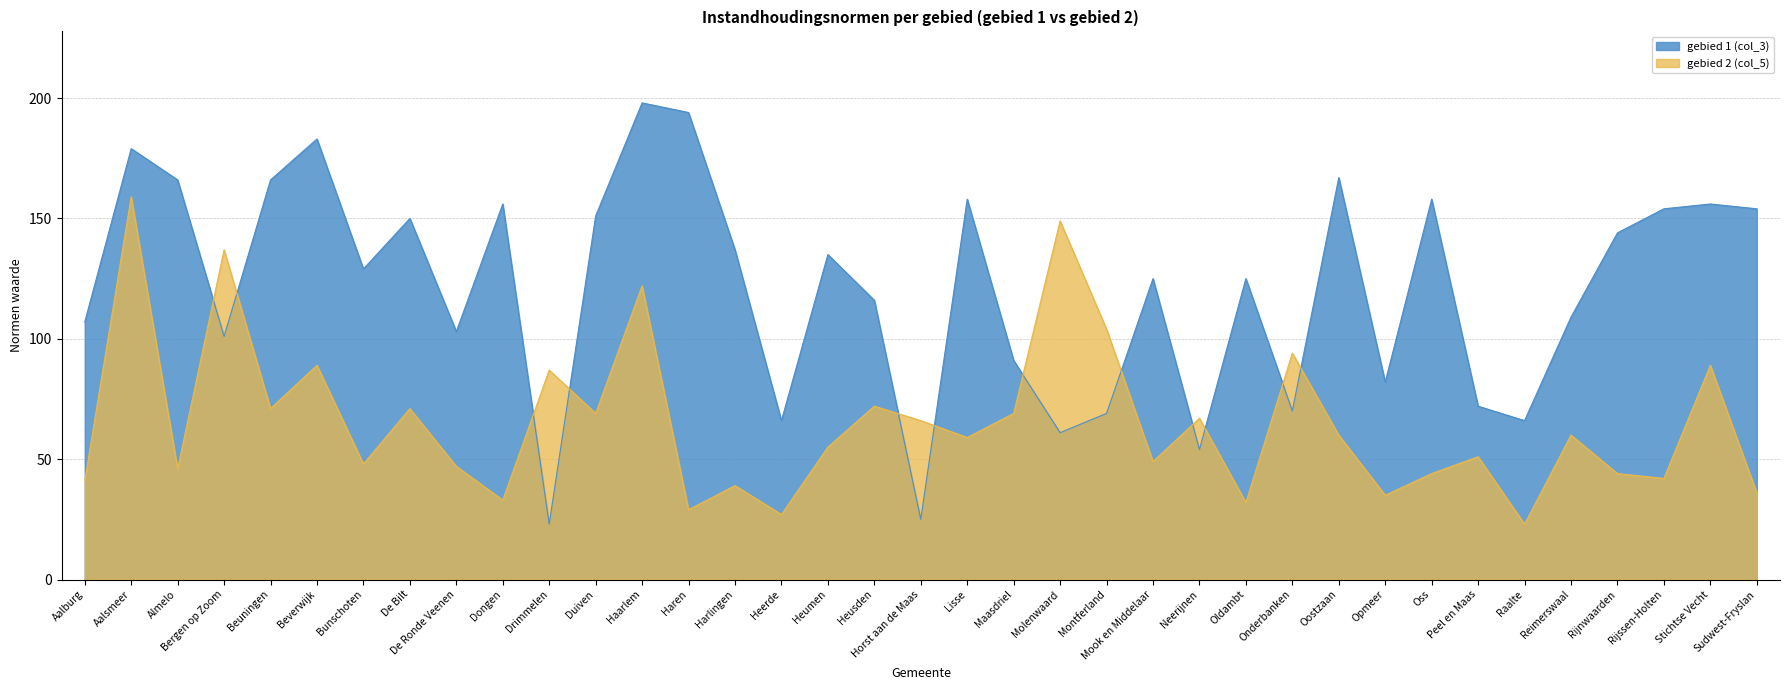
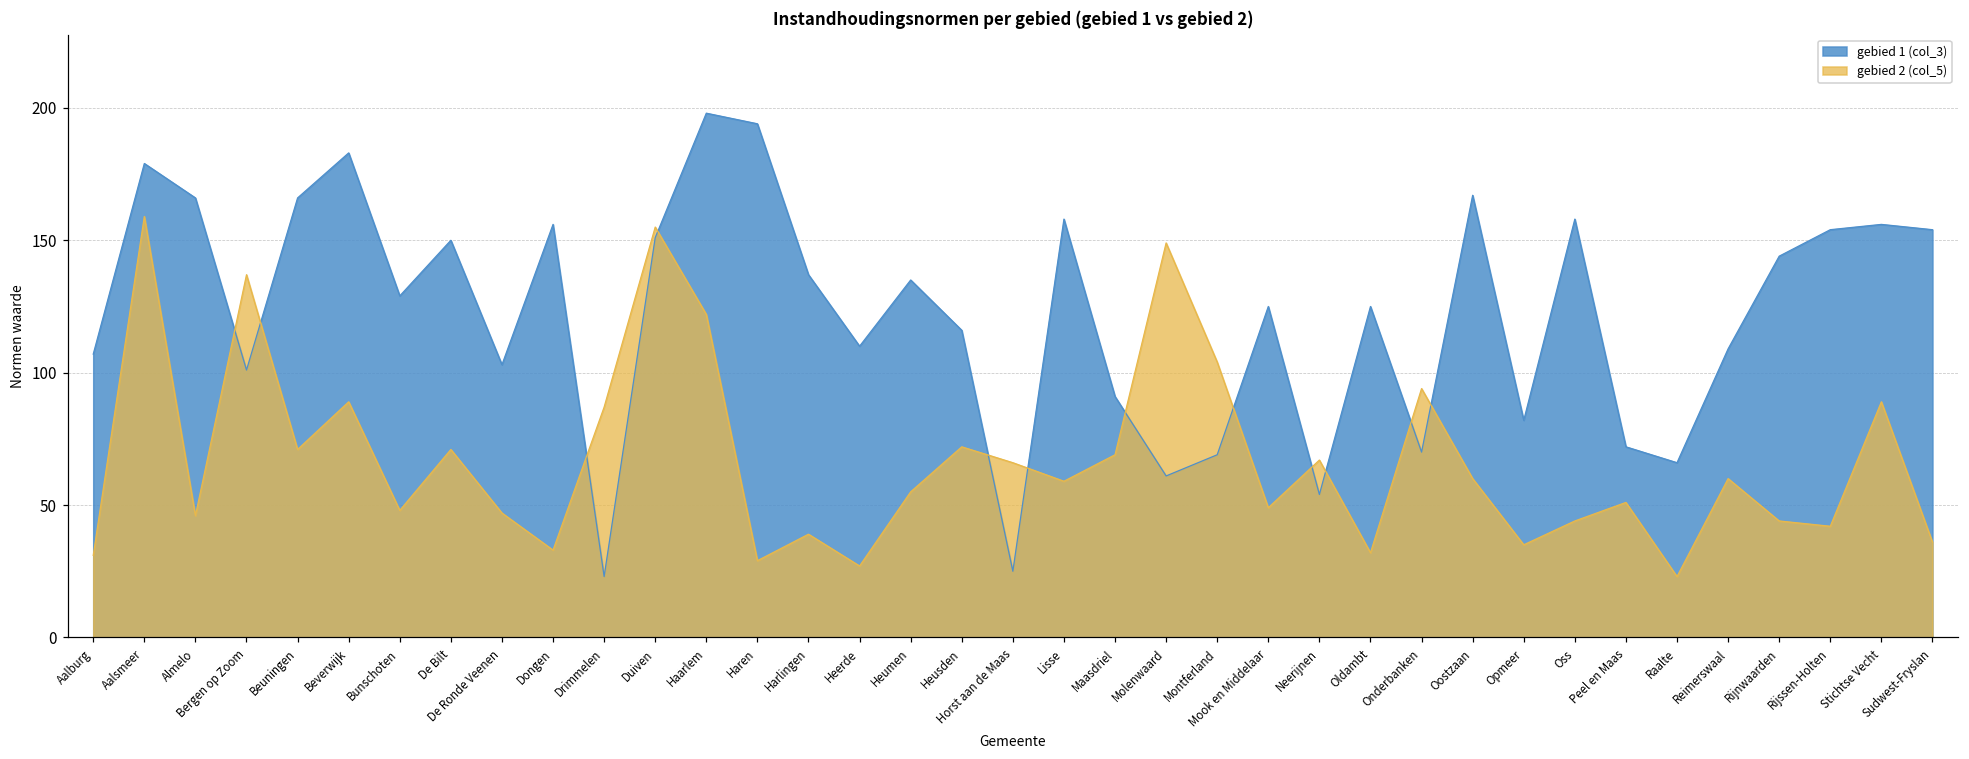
gebied 2 (col_5), Aalburg: 41 -> 31
gebied 2 (col_5), Duiven: 69 -> 155
gebied 1 (col_3), Heerde: 66 -> 110
